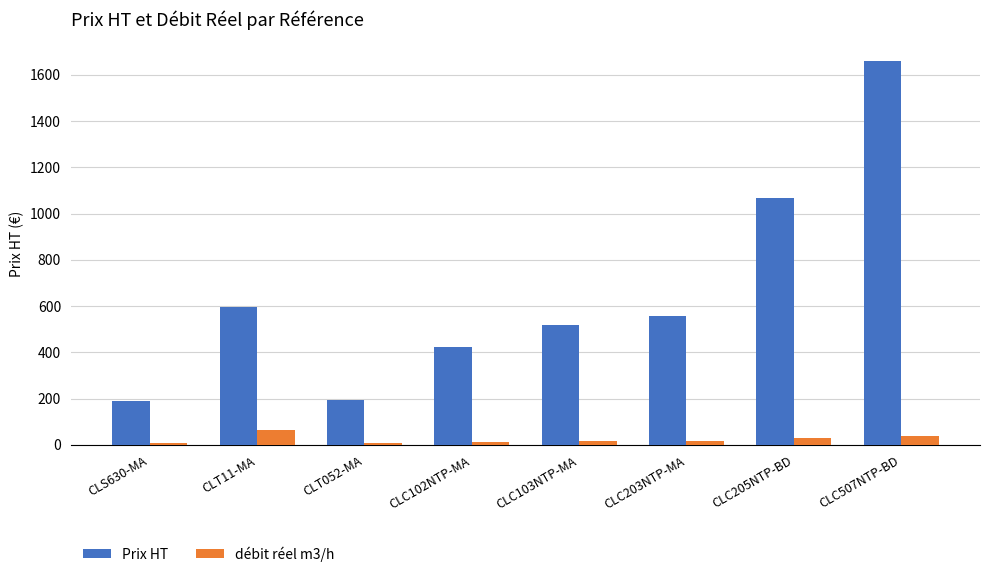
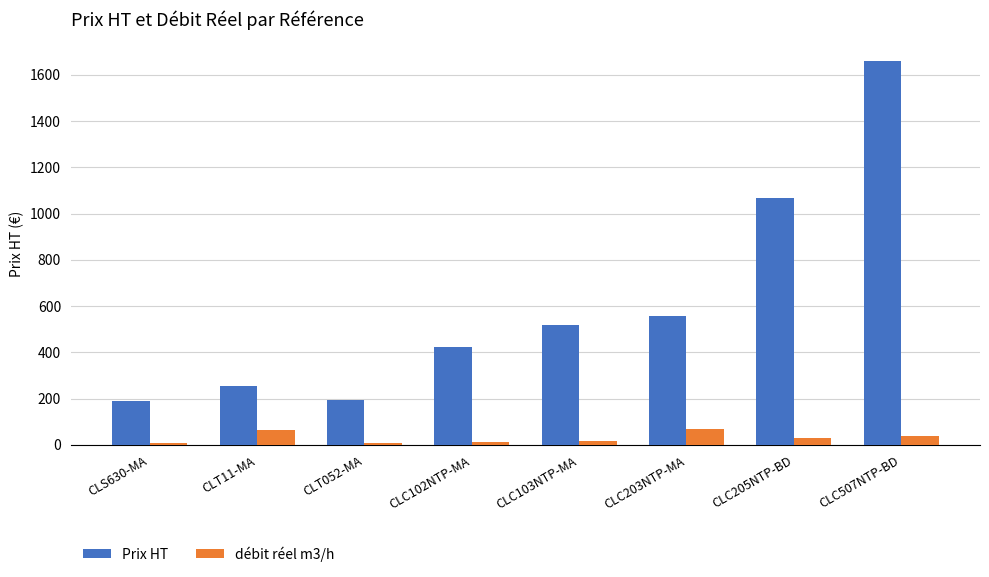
Prix HT, CLT11-MA: 600 -> 250
débit réel m3/h, CLC203NTP-MA: 20 -> 70
